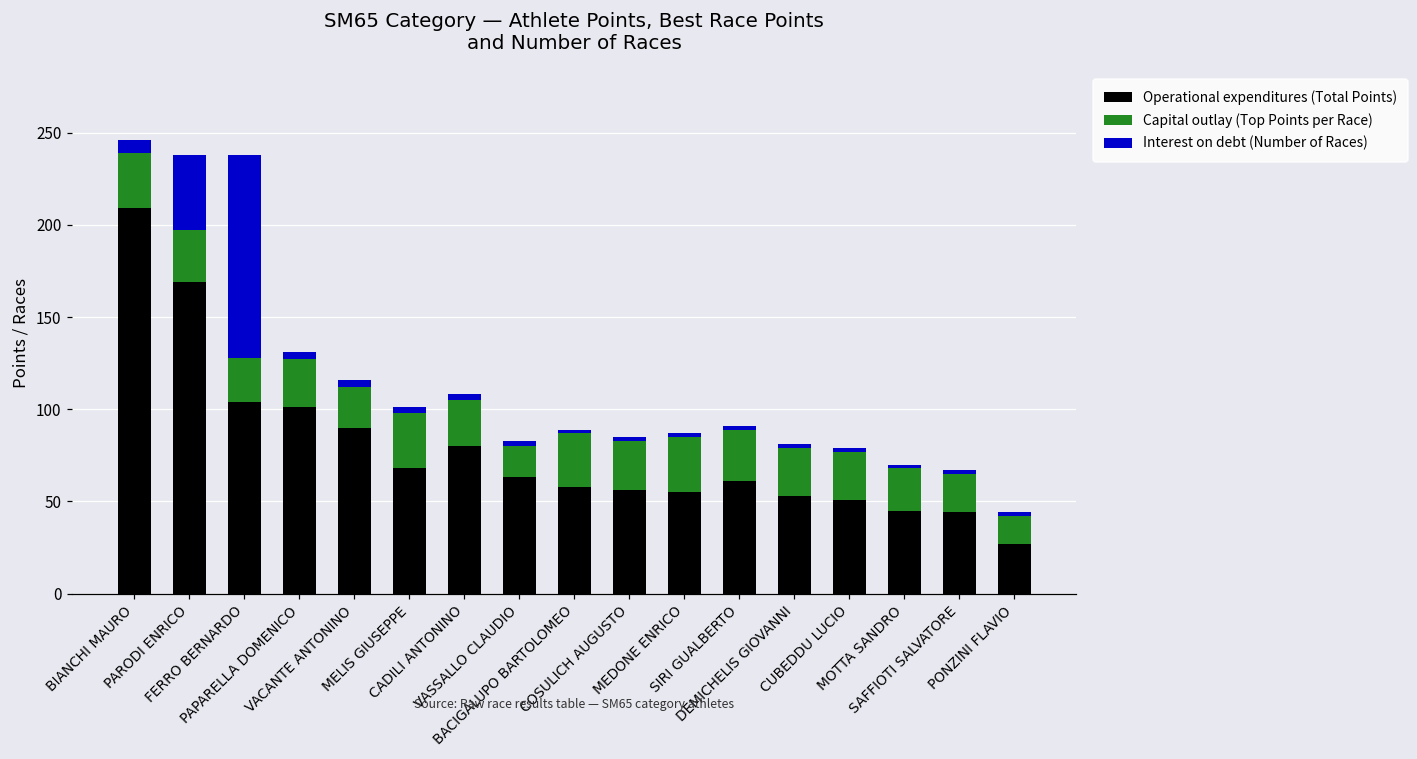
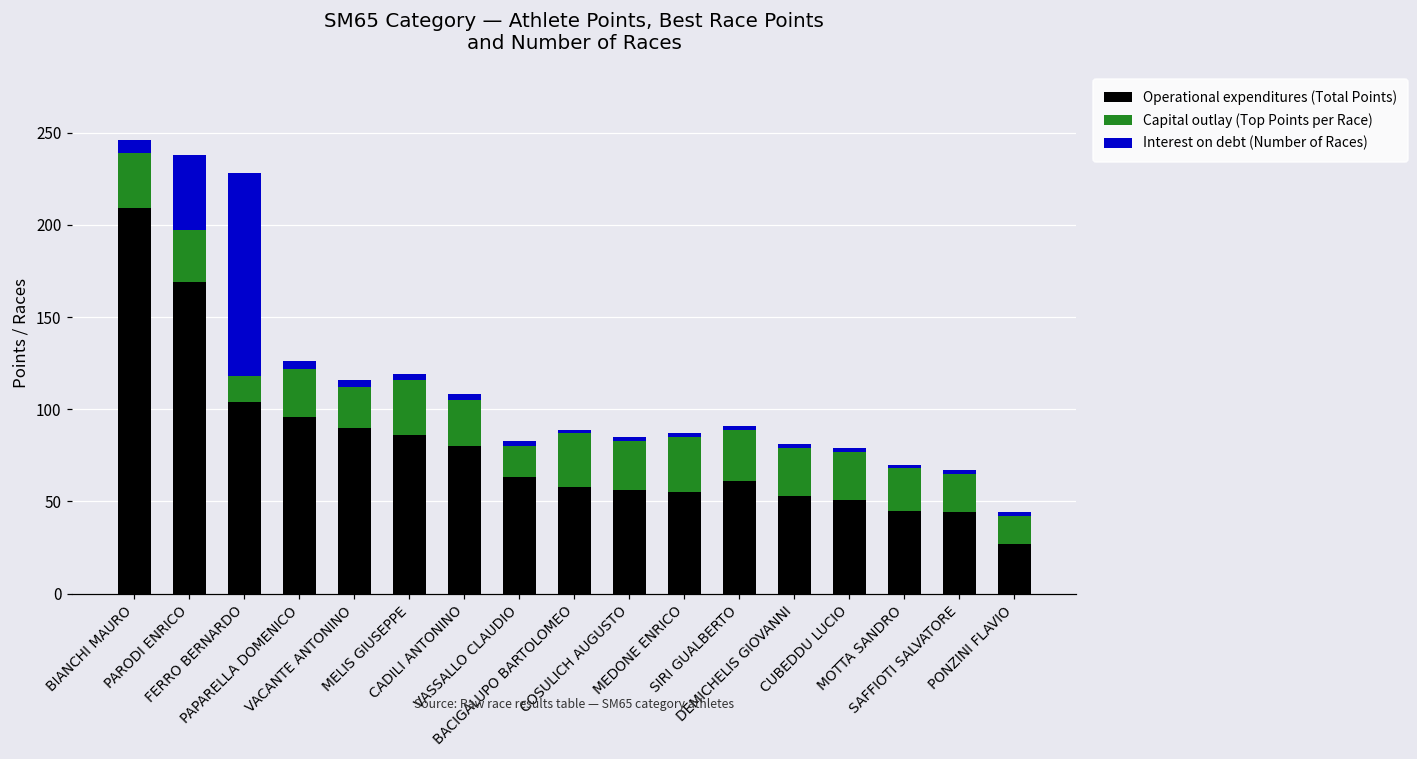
Capital outlay (Top Points per Race), FERRO BERNARDO: 24 -> 14
Operational expenditures (Total Points), PAPARELLA DOMENICO: 101 -> 96
Operational expenditures (Total Points), MELIS GIUSEPPE: 68 -> 86
